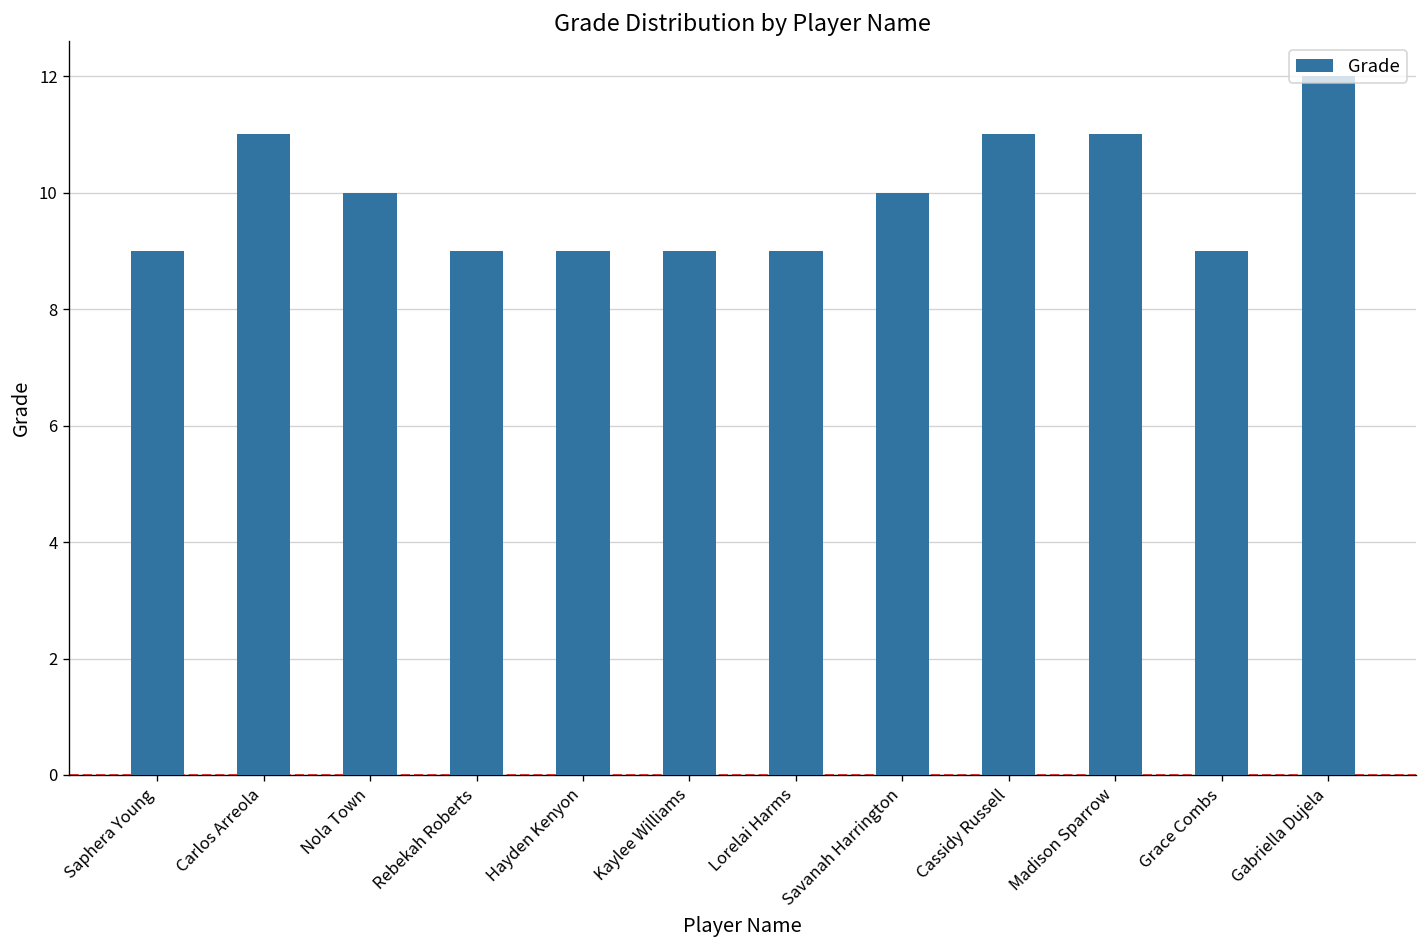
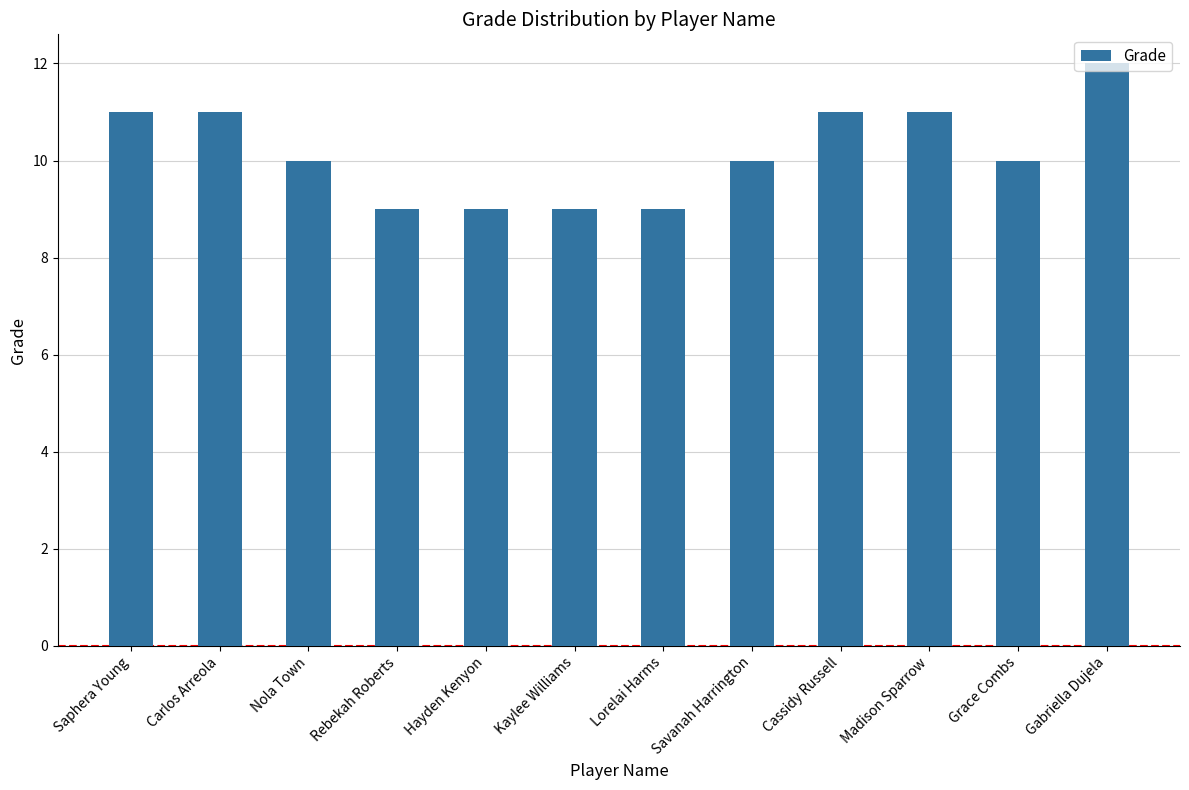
Saphera Young: 9 -> 11
Grace Combs: 9 -> 10
